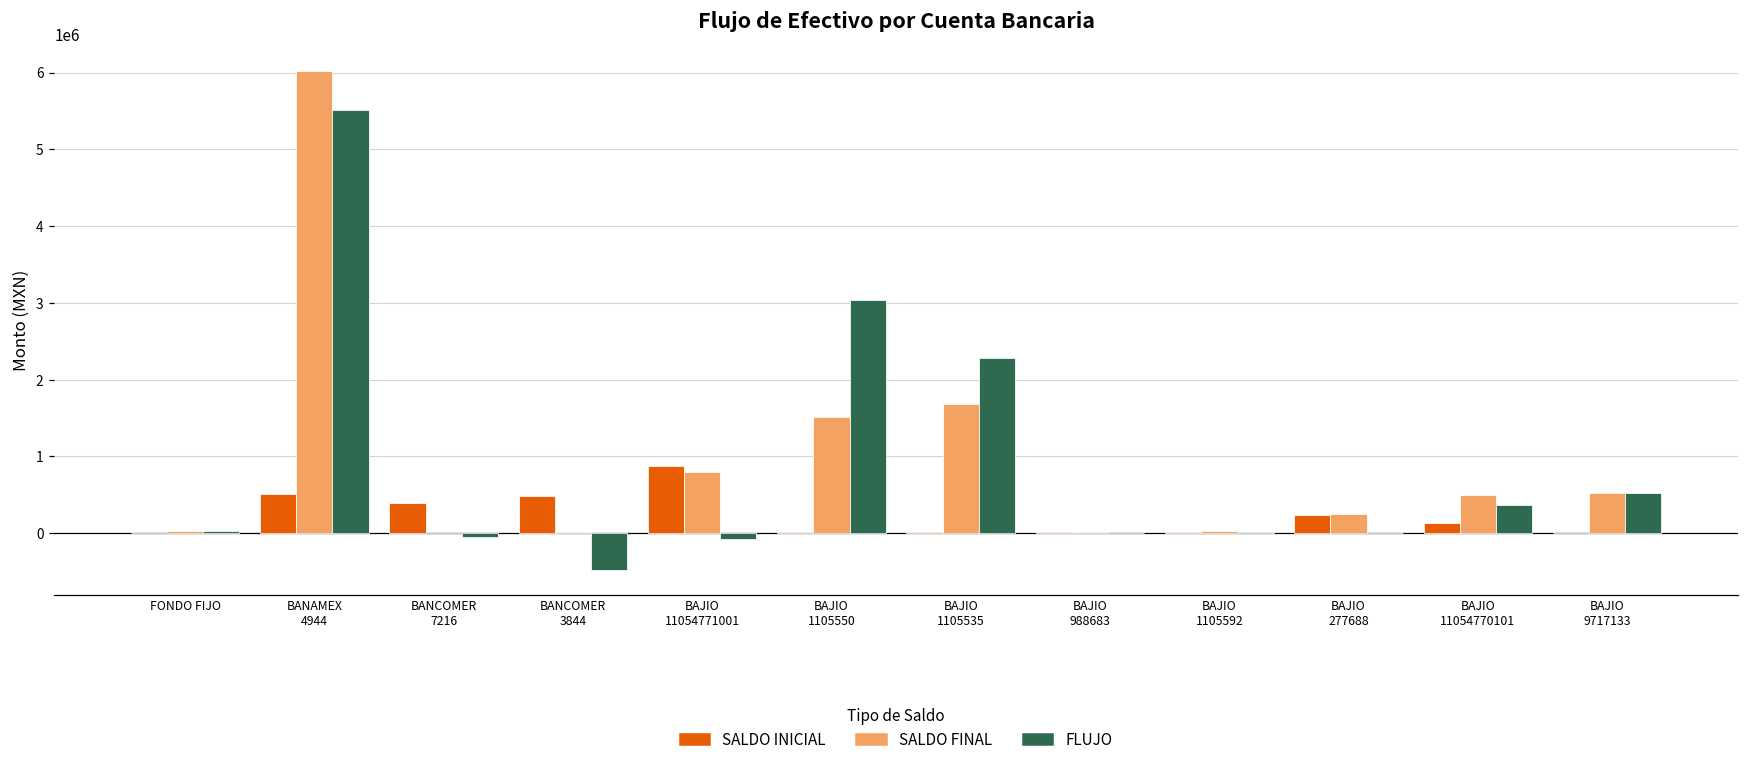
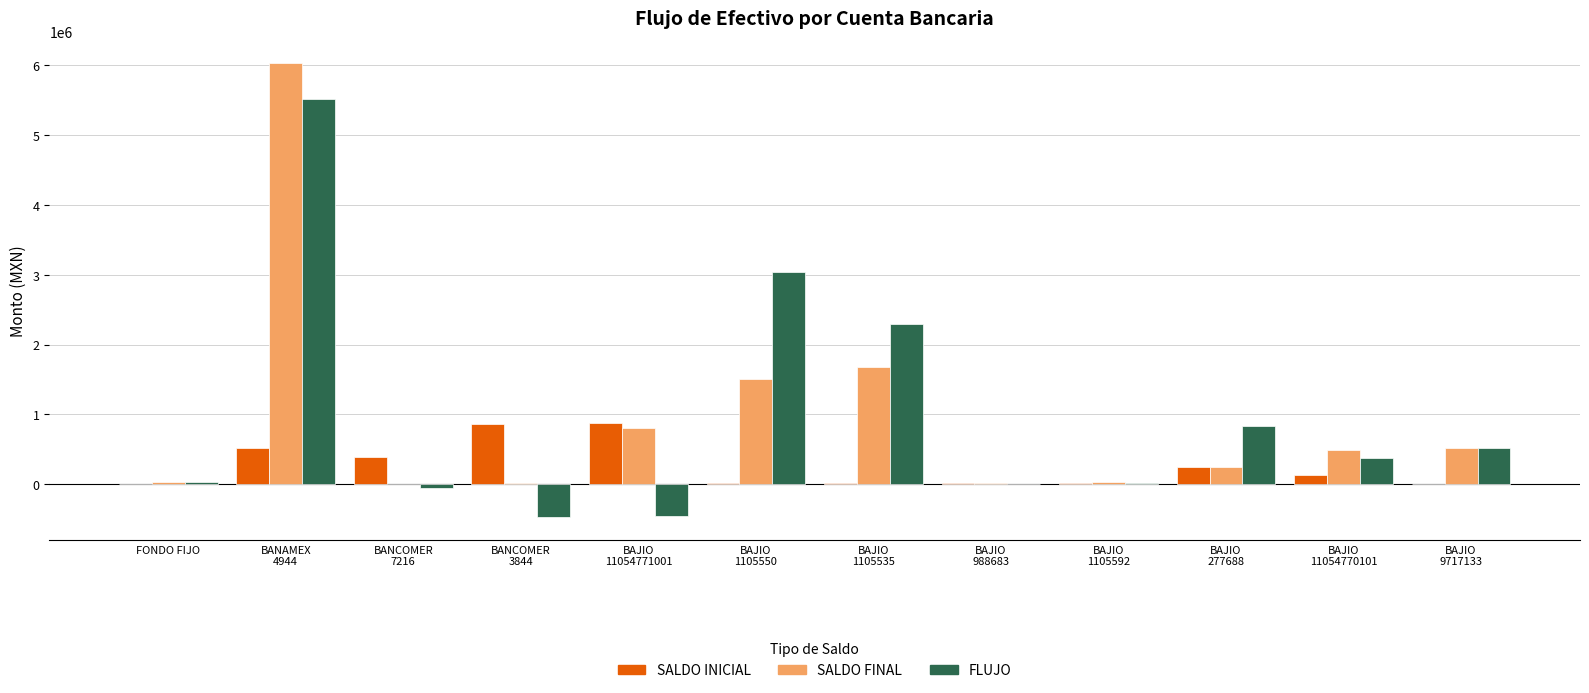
SALDO INICIAL, BANCOMER 3844: 500000 -> 900000
FLUJO, BAJIO 11054771001: -100000 -> -500000
FLUJO, BAJIO 277688: 0 -> 800000
